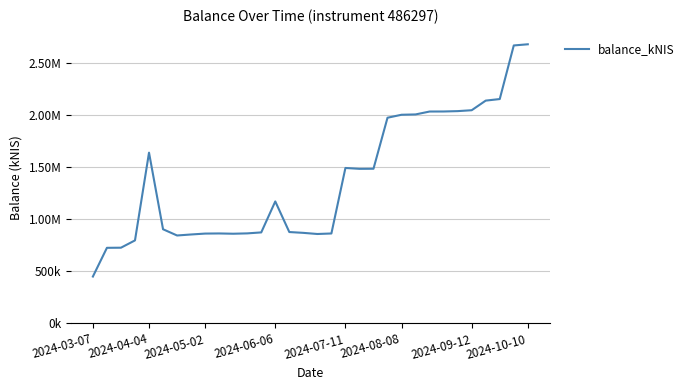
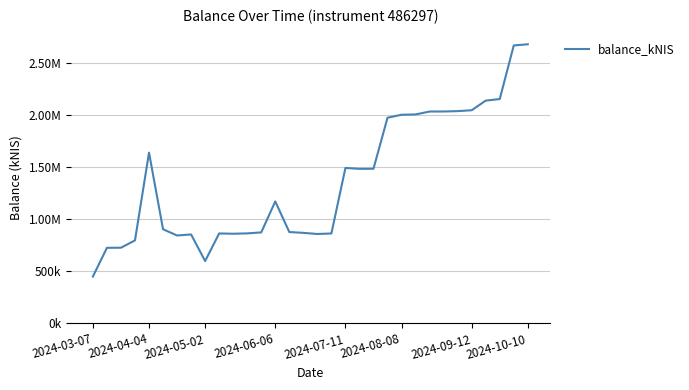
2024-05-02: 860000 -> 600000
